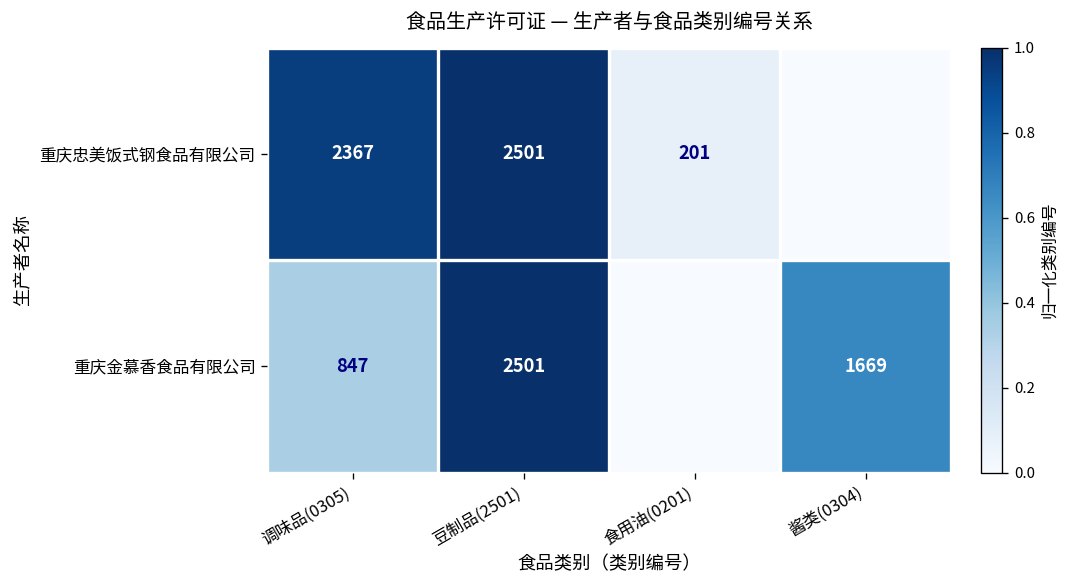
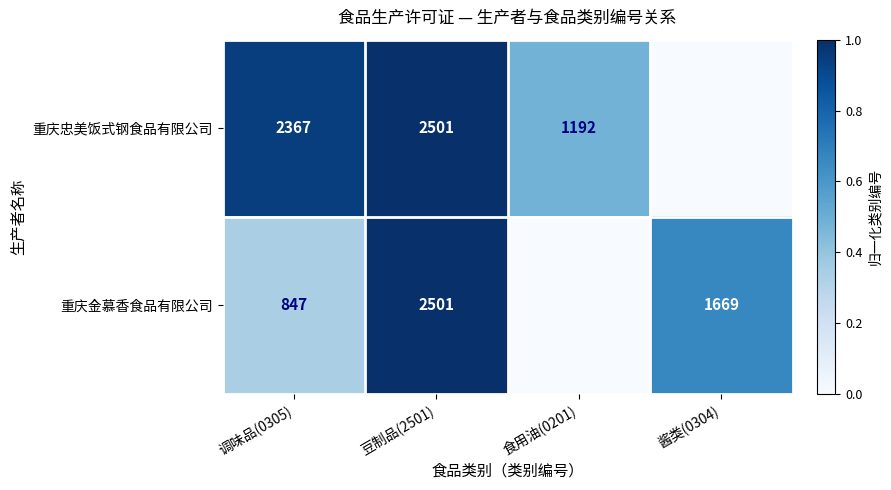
重庆忠美饭式钢食品有限公司, 食用油(0201): 201 -> 1192
